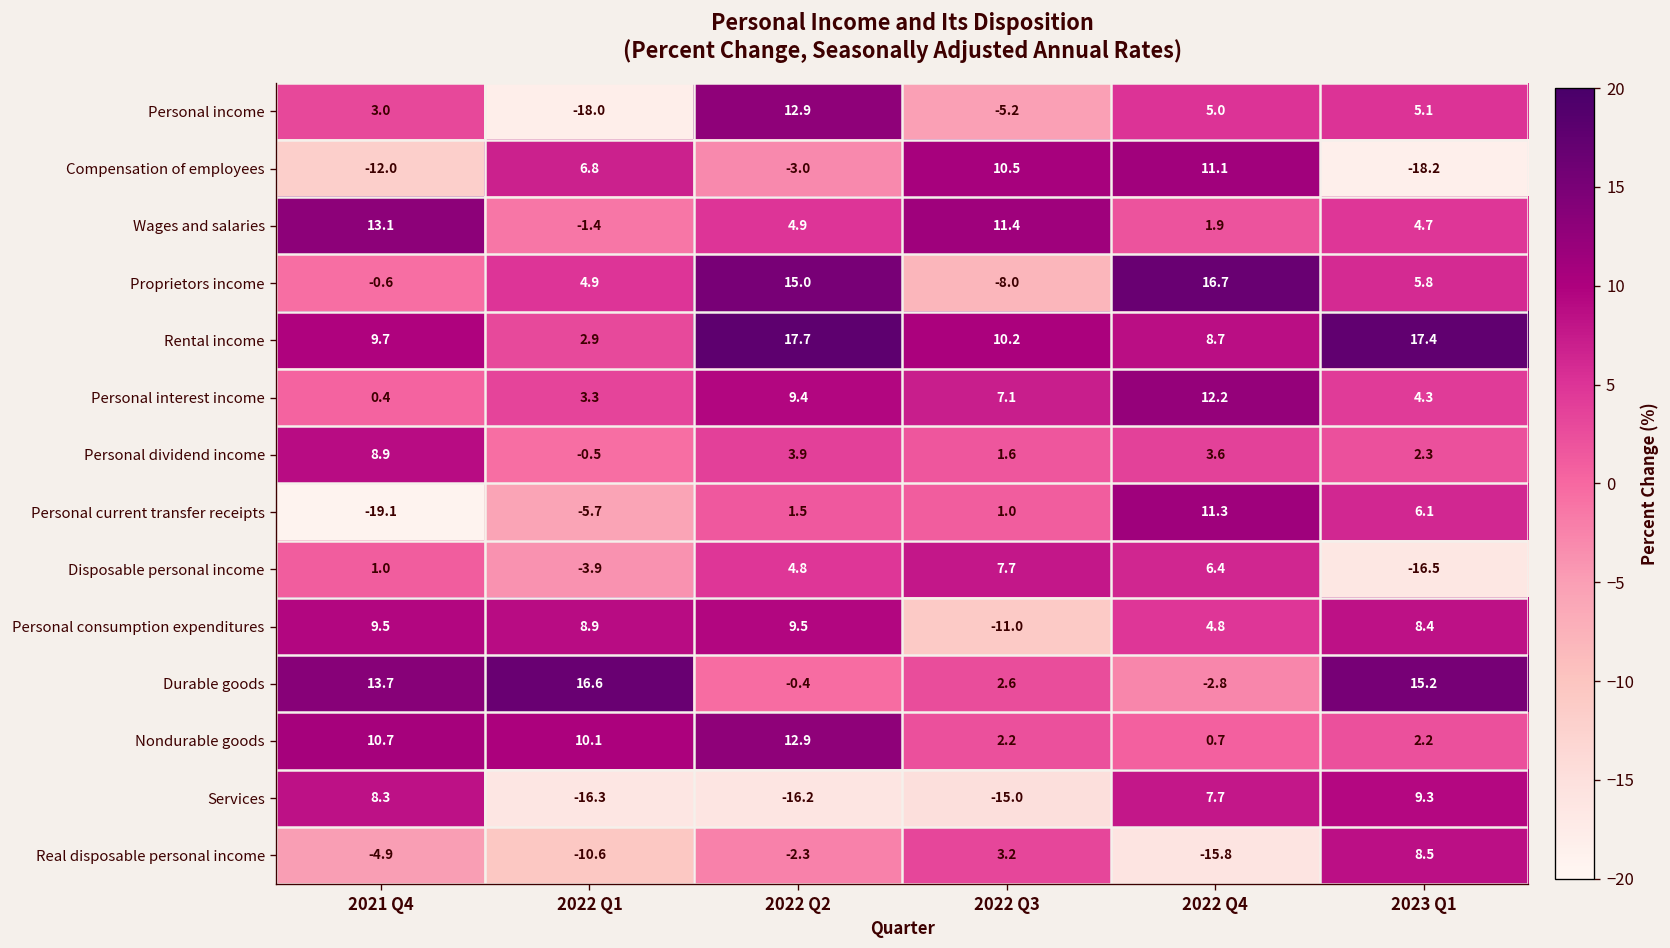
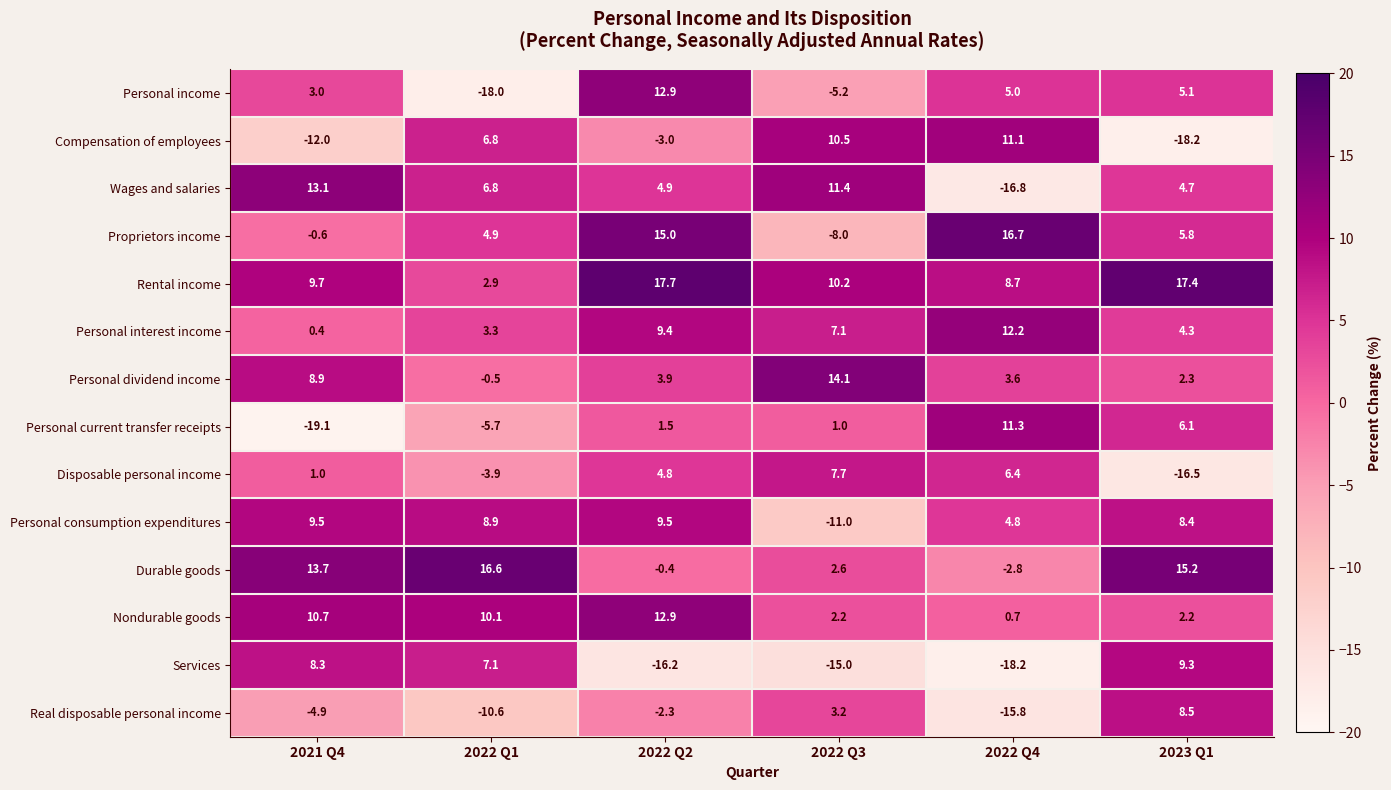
Wages and salaries, 2022 Q1: -1.4 -> 6.8
Wages and salaries, 2022 Q4: 1.9 -> -16.8
Personal dividend income, 2022 Q3: 1.6 -> 14.1
Services, 2022 Q1: -16.3 -> 7.1
Services, 2022 Q4: 7.7 -> -18.2
